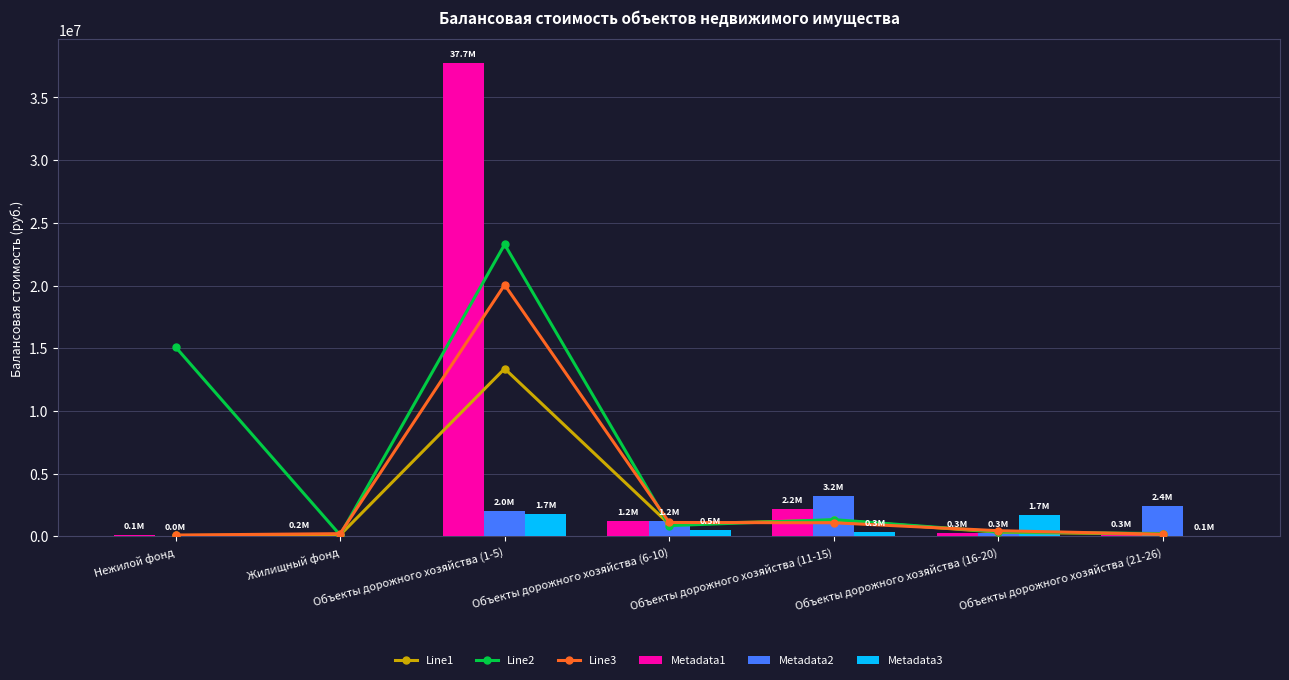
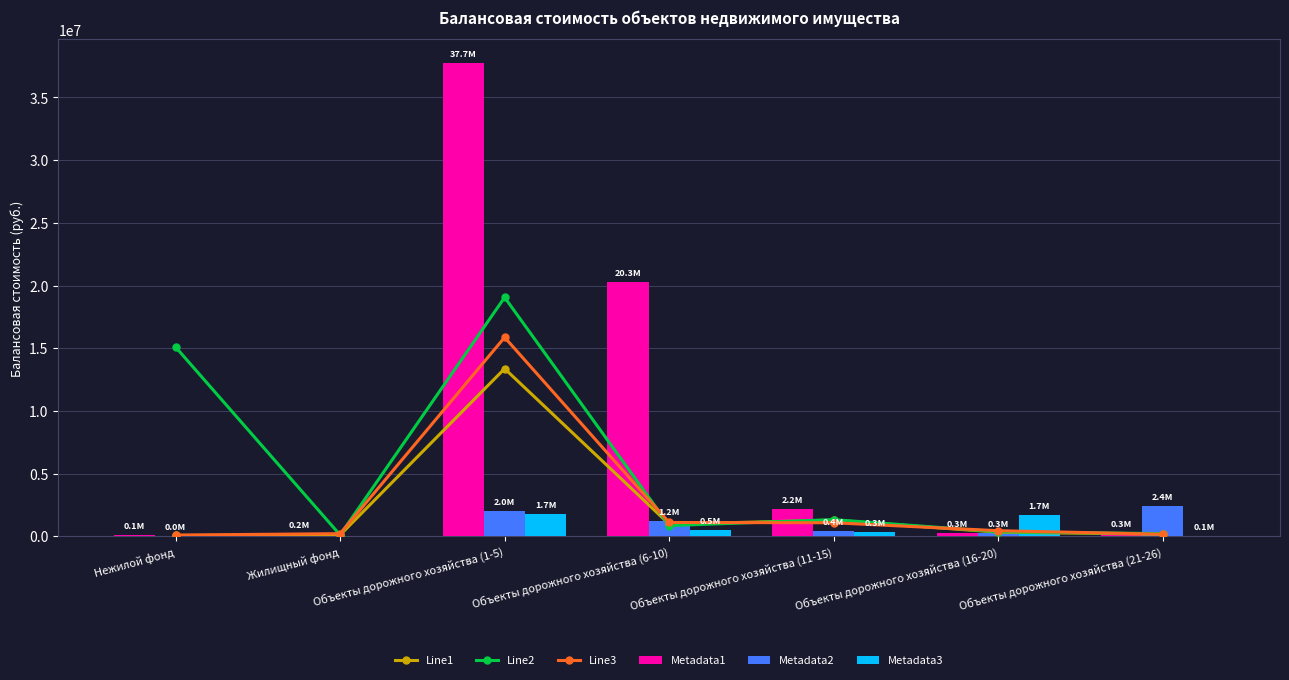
Line2, Объекты дорожного хозяйства (1-5): 23300000 -> 19100000
Line3, Объекты дорожного хозяйства (1-5): 20100000 -> 15900000
Metadata1, Объекты дорожного хозяйства (6-10): 1.2M -> 20.3M
Metadata2, Объекты дорожного хозяйства (11-15): 3.2M -> 0.4M
